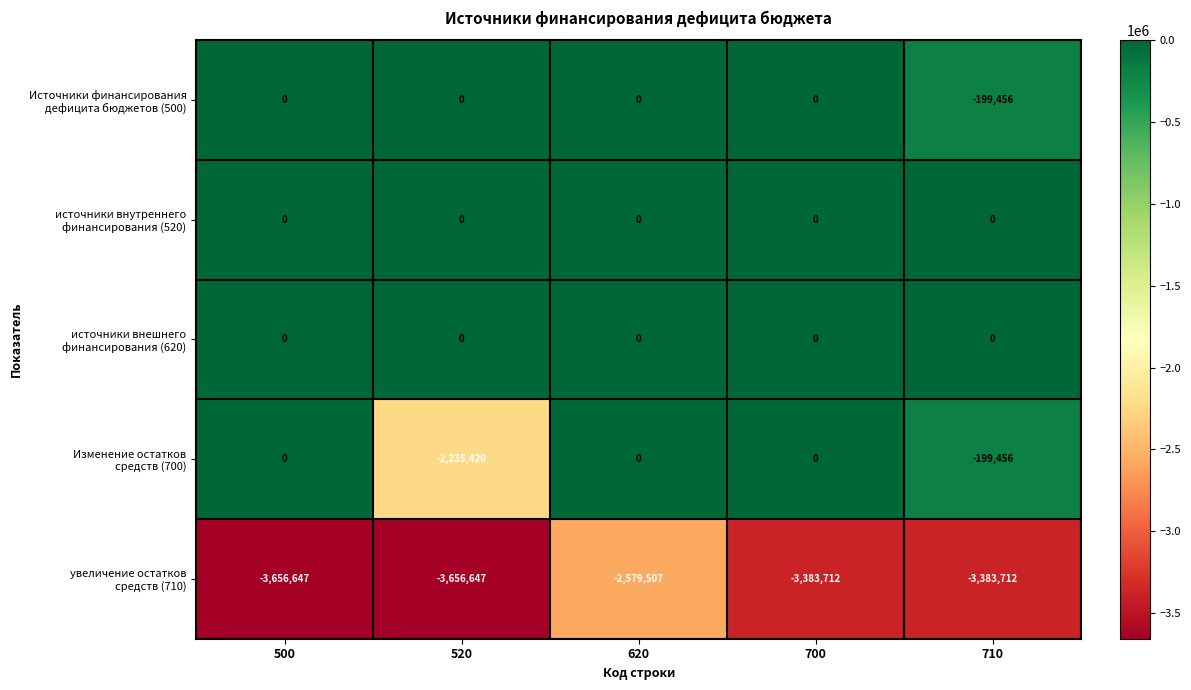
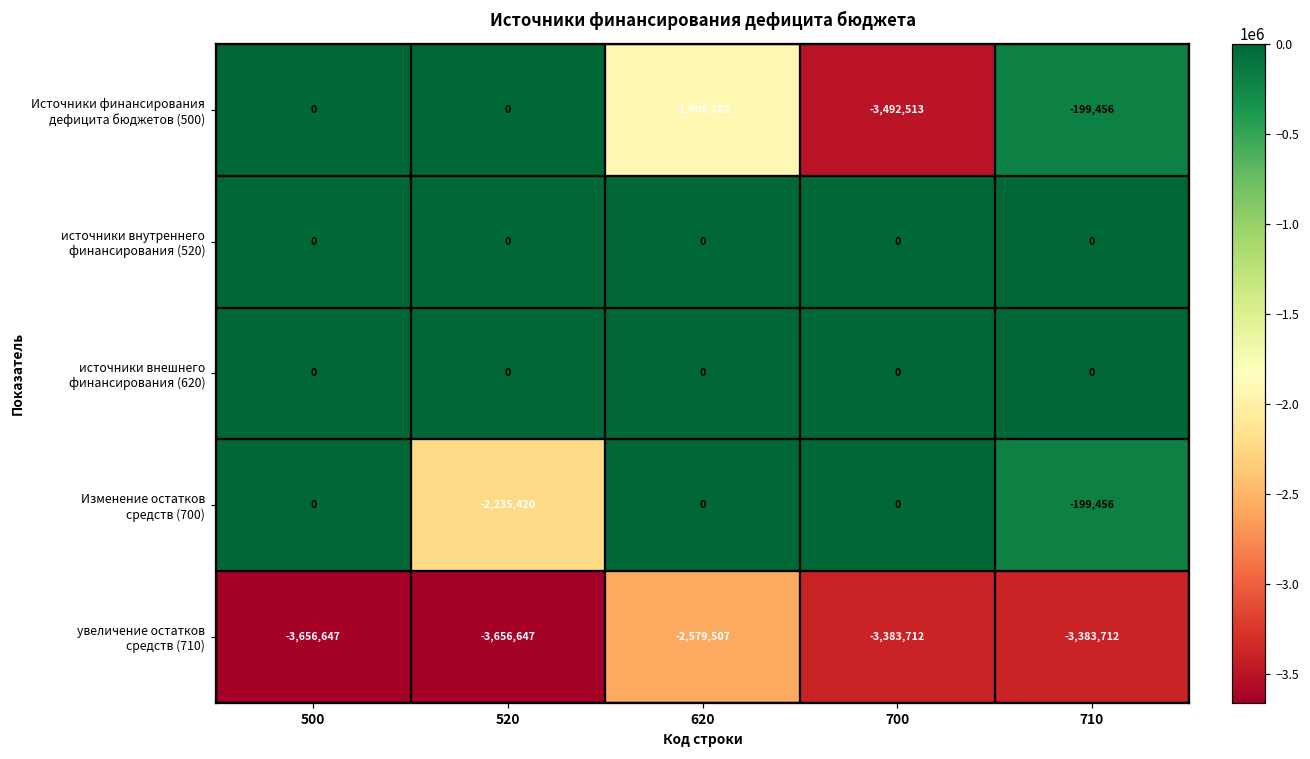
Источники финансирования дефицита бюджетов (500), 620: 0 -> -1,906,782
Источники финансирования дефицита бюджетов (500), 700: 0 -> -3,492,513
